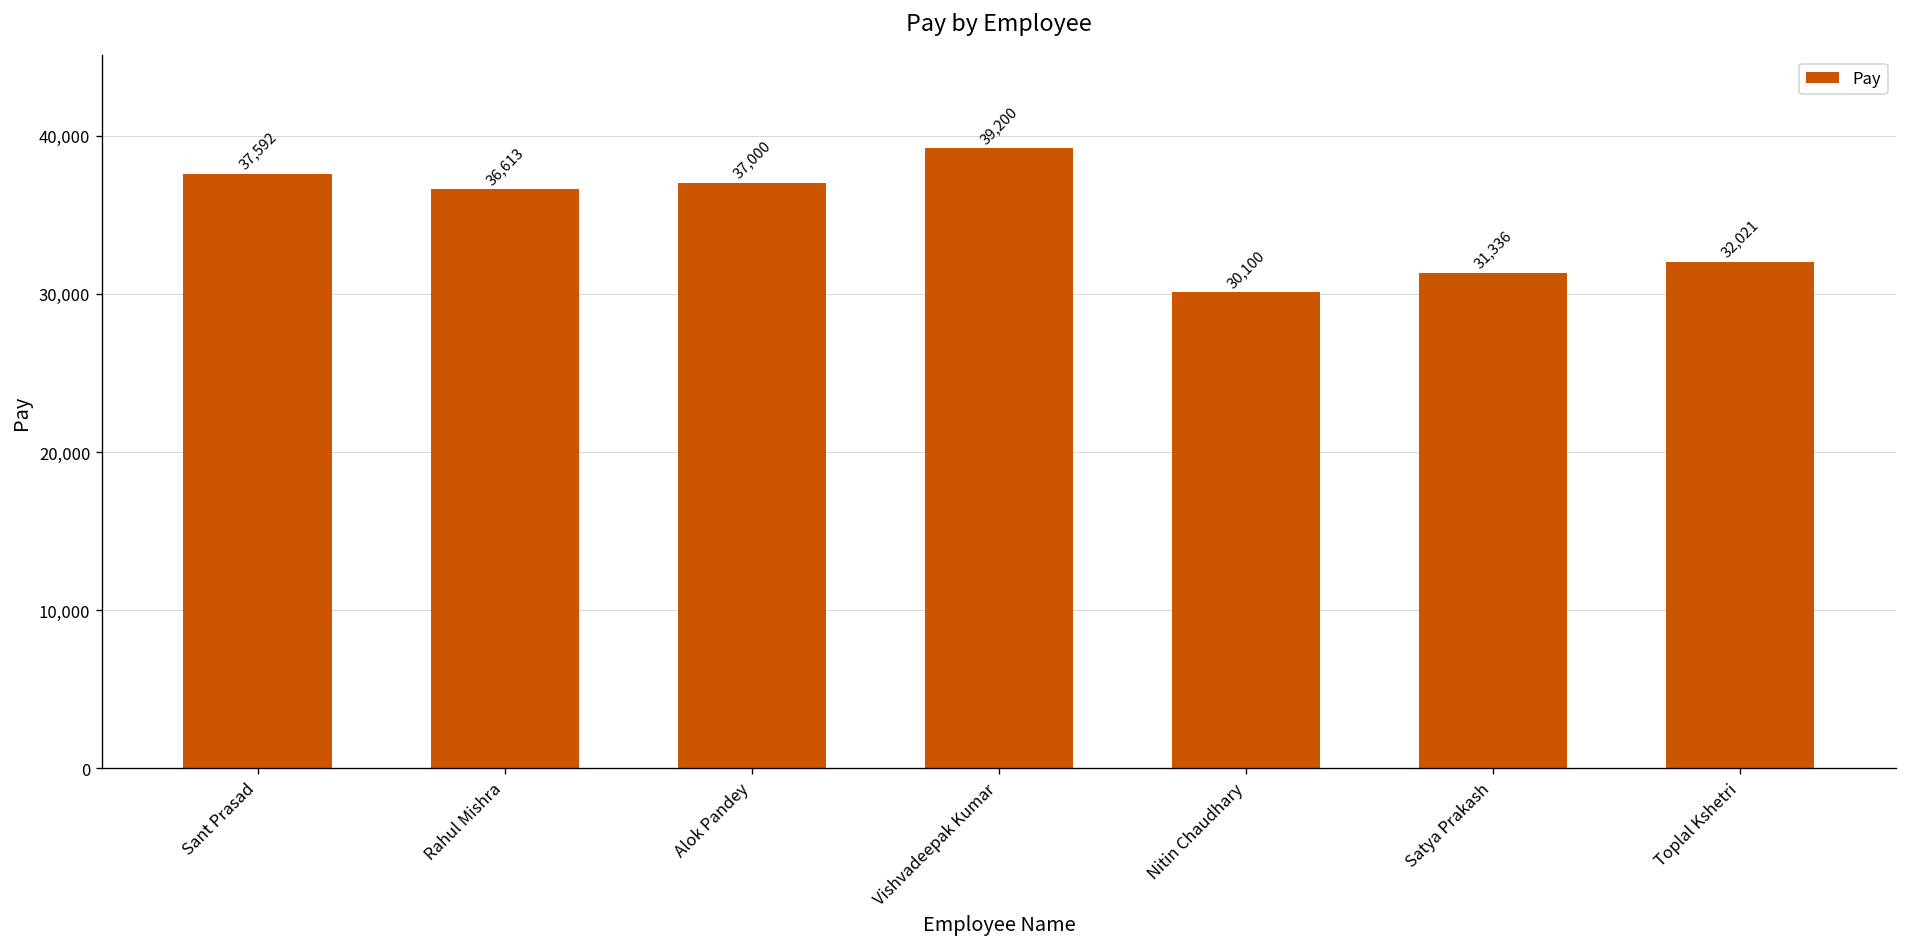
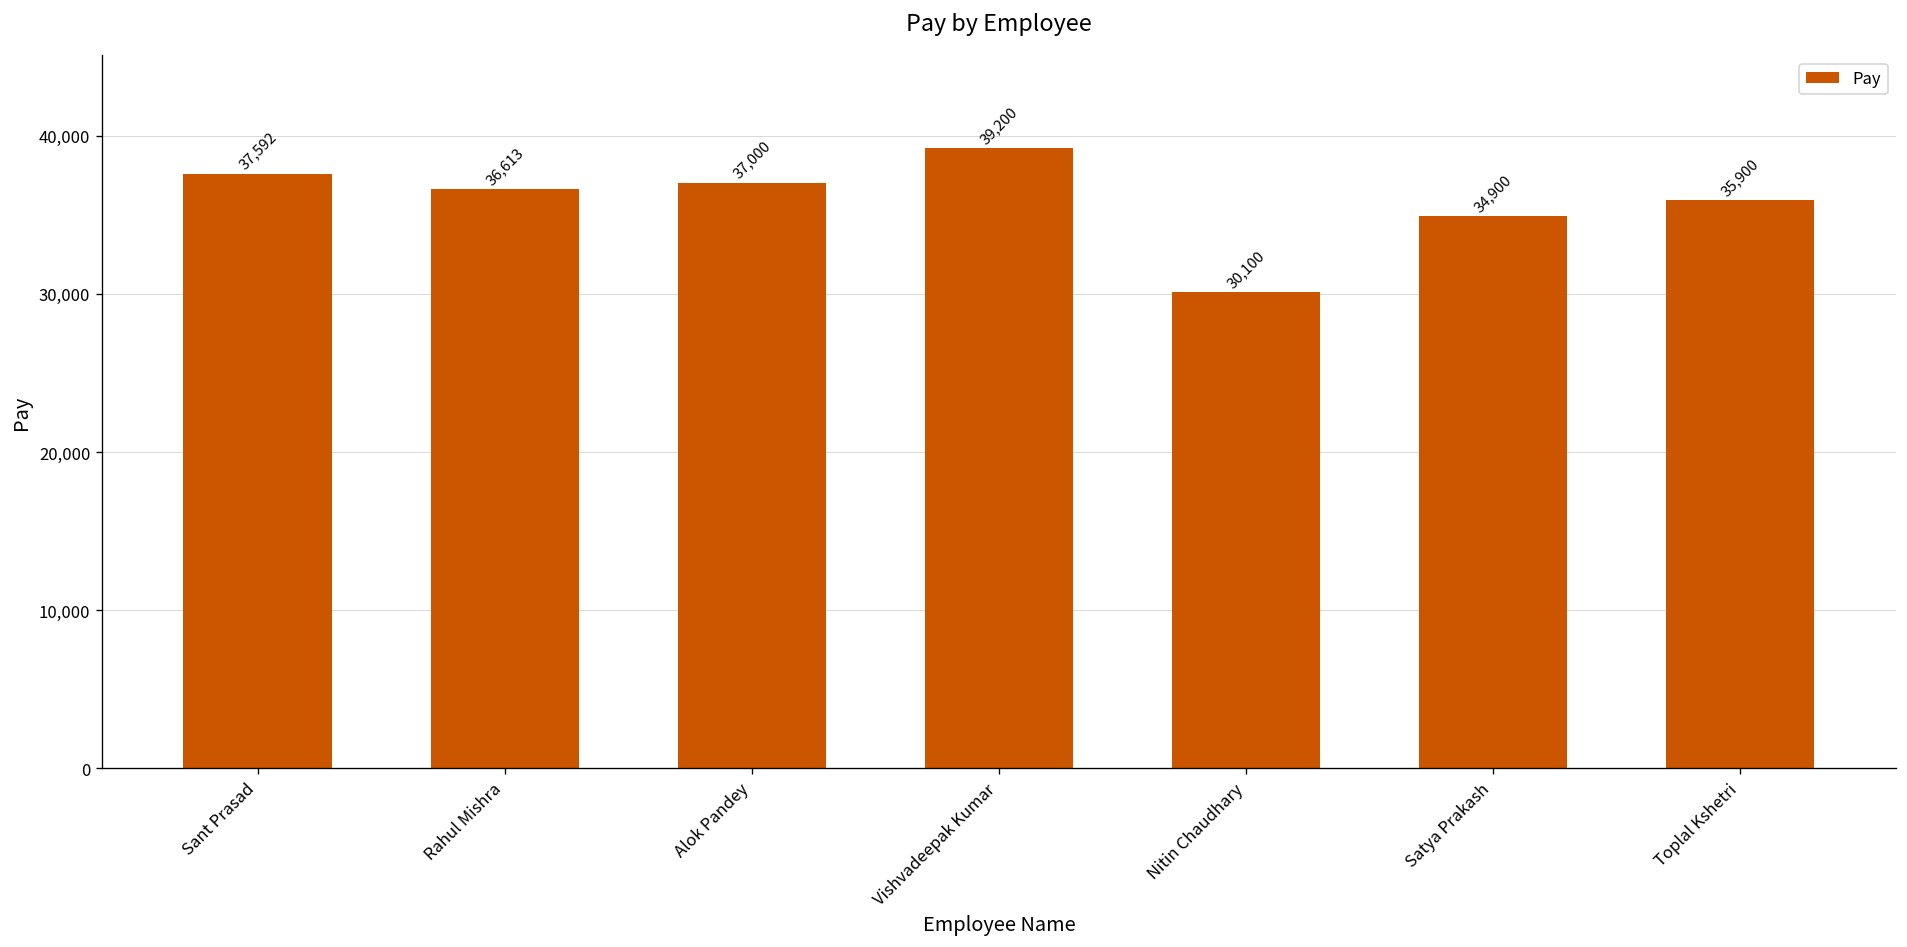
Satya Prakash: 31,336 -> 34,900
Toplal Kshetri: 32,021 -> 35,900
